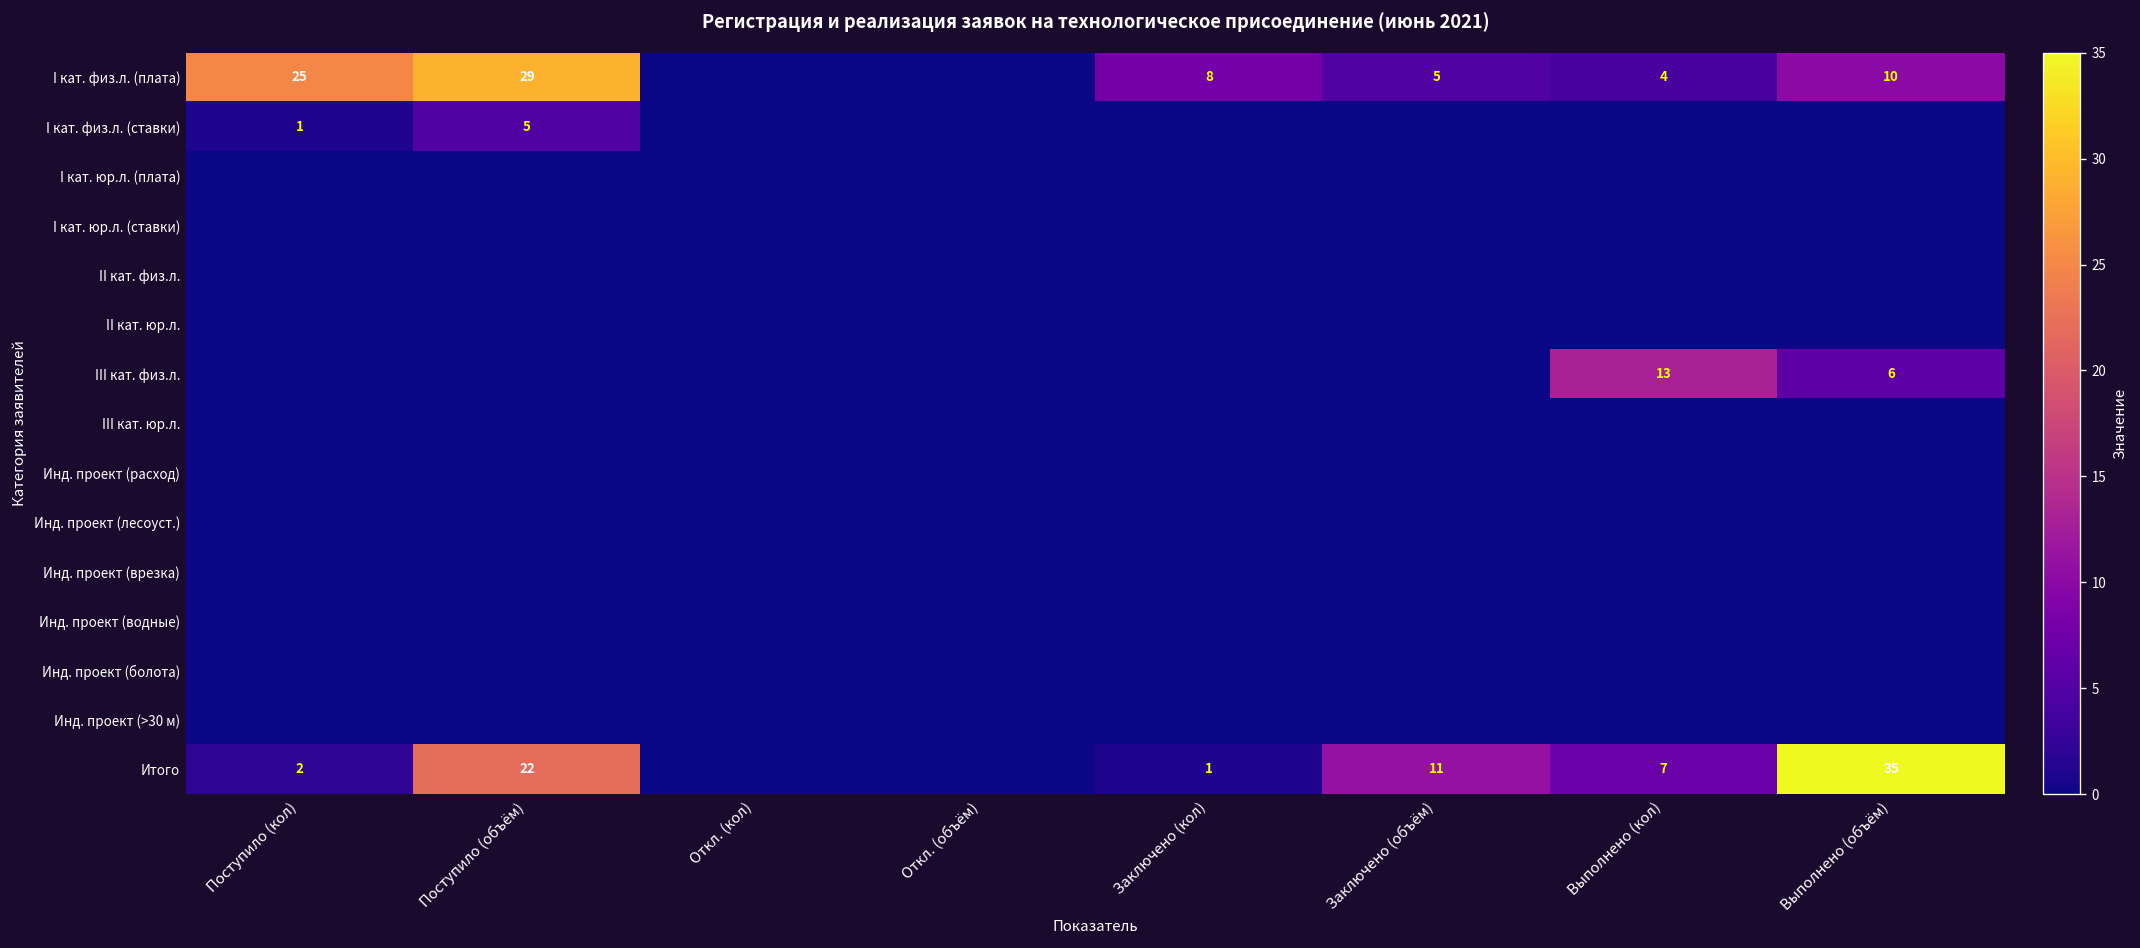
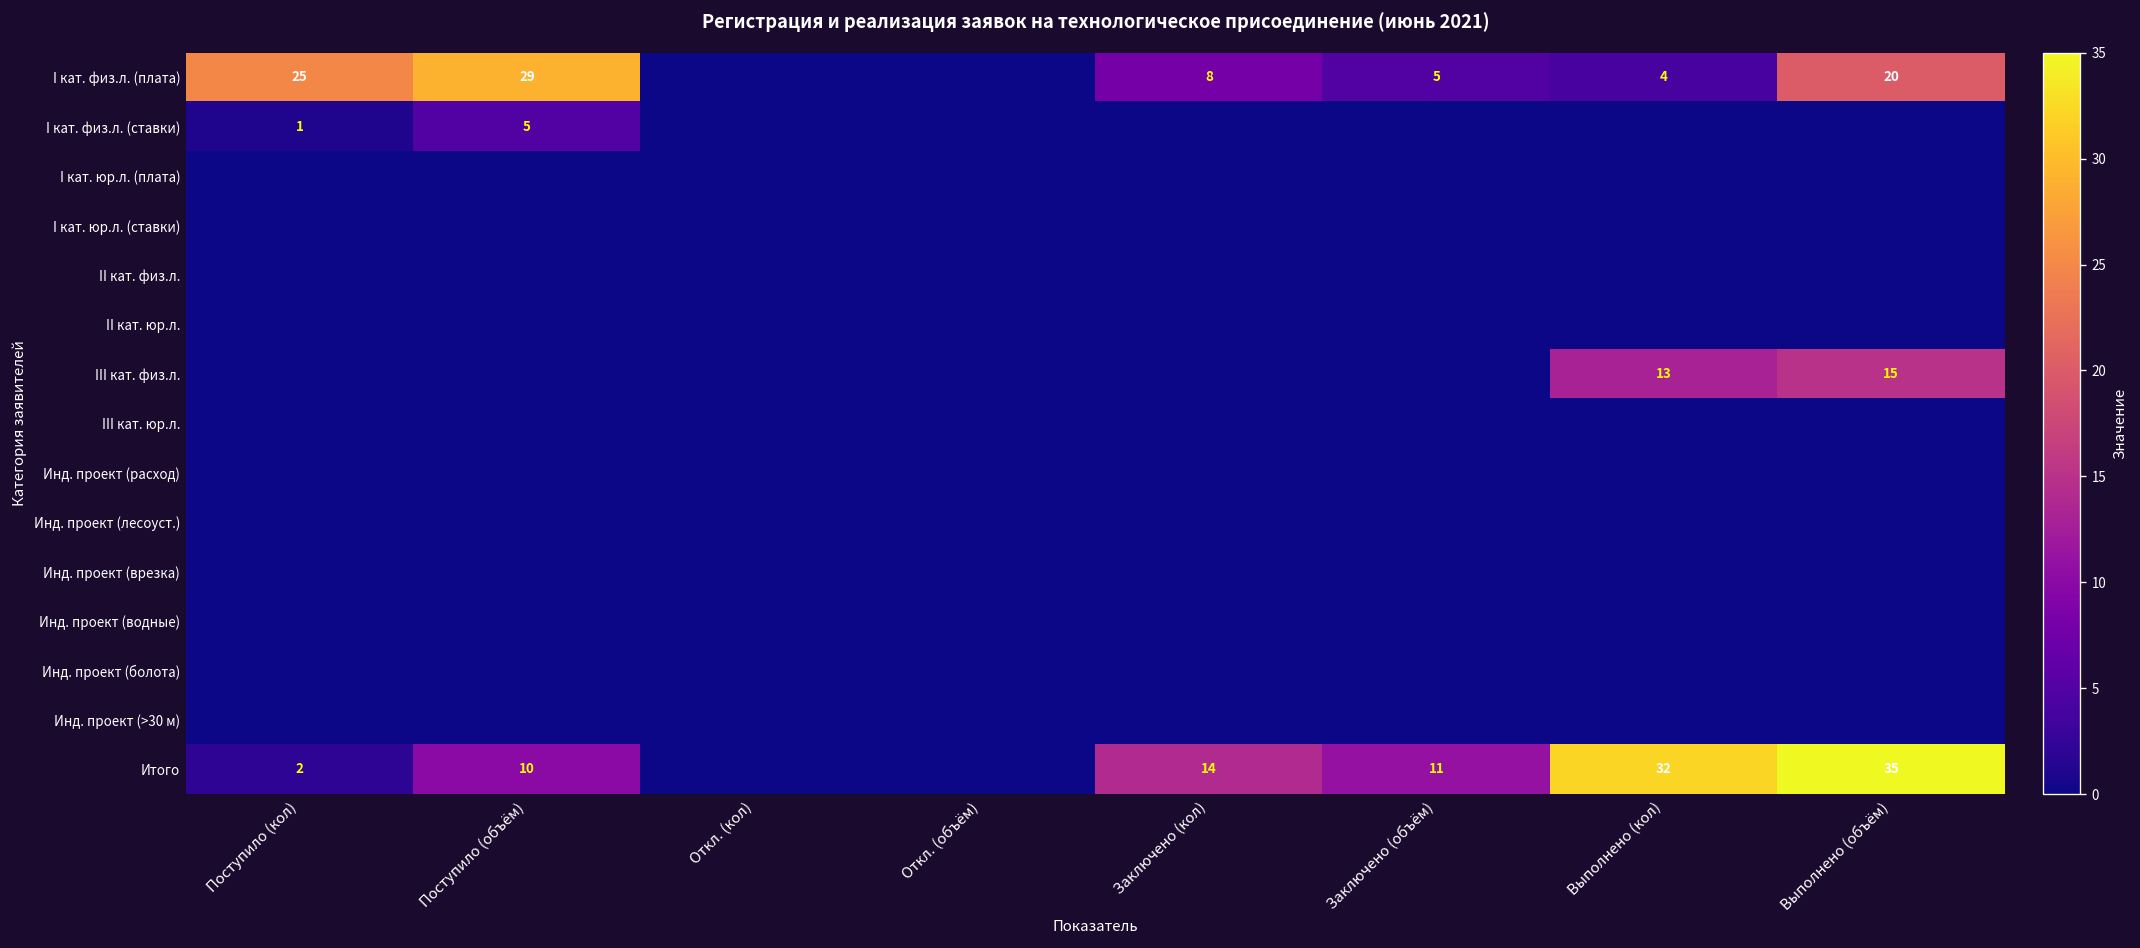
I кат. физ.л. (плата), Выполнено (объём): 10 -> 20
III кат. физ.л., Выполнено (объём): 6 -> 15
Итого, Поступило (объём): 22 -> 10
Итого, Заключено (кол): 1 -> 14
Итого, Выполнено (кол): 7 -> 32
